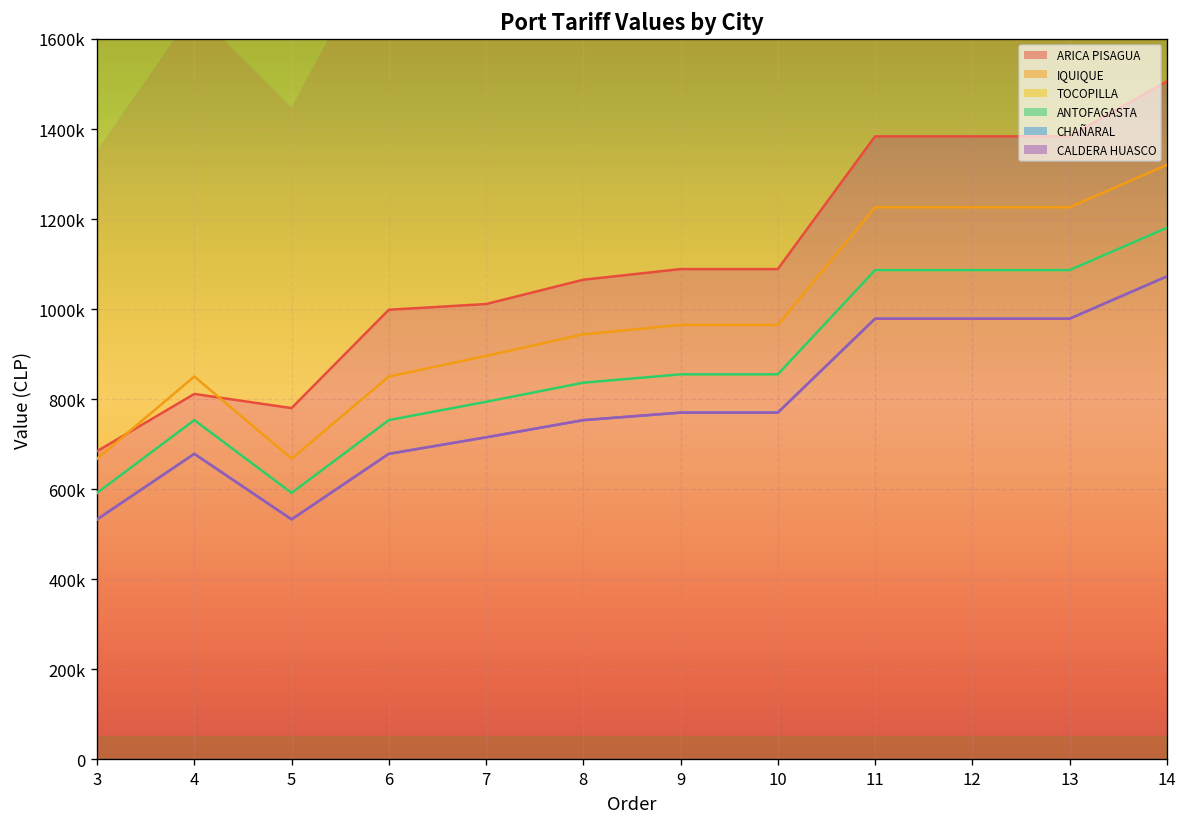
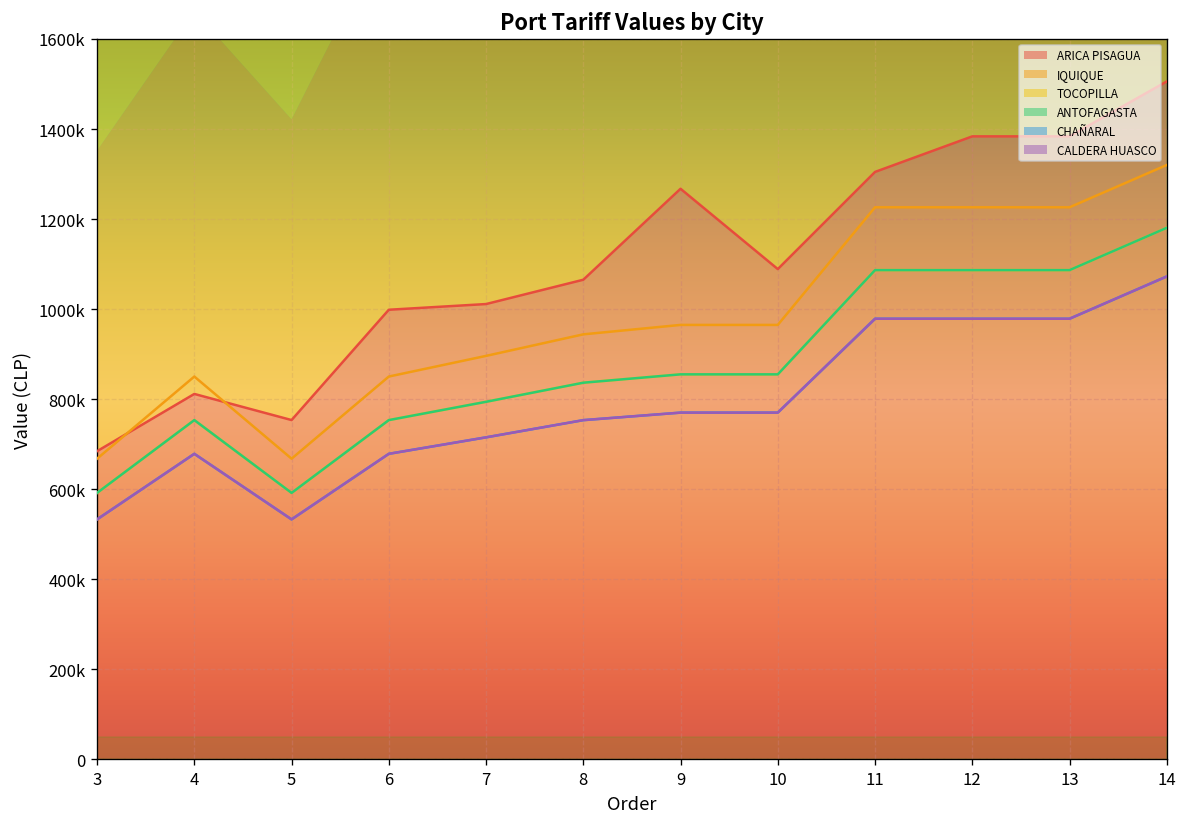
ARICA PISAGUA, 5: 780000 -> 750000
ARICA PISAGUA, 9: 1090000 -> 1270000
ARICA PISAGUA, 11: 1380000 -> 1300000
